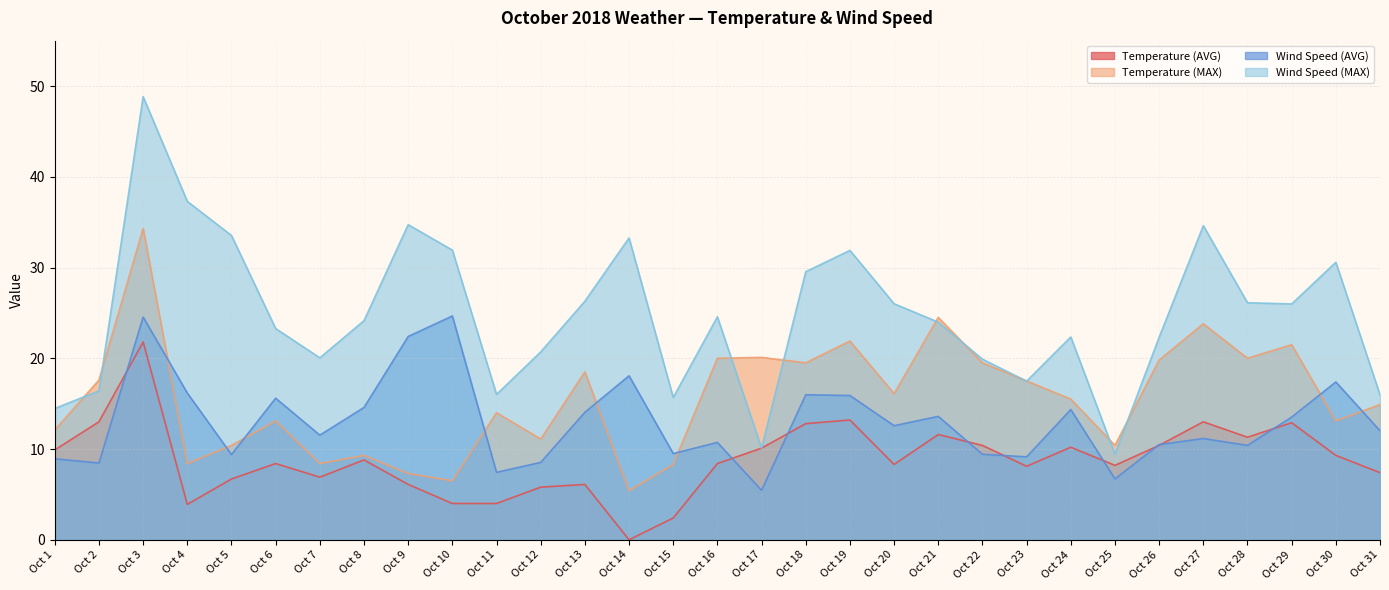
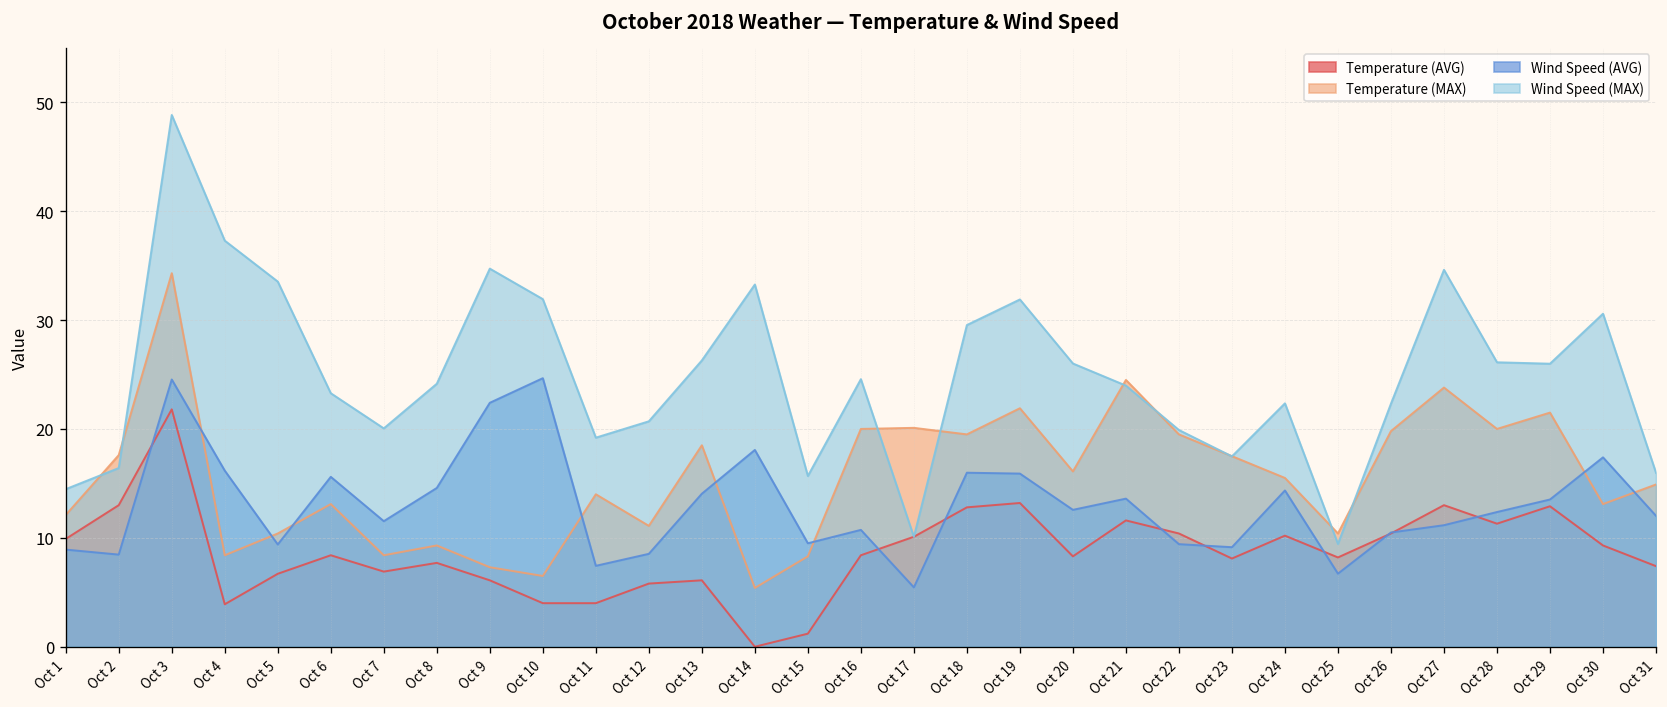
Temperature (AVG), Oct 8: 9 -> 8
Wind Speed (MAX), Oct 11: 16 -> 19
Temperature (AVG), Oct 15: 2 -> 1
Wind Speed (AVG), Oct 28: 10 -> 12
